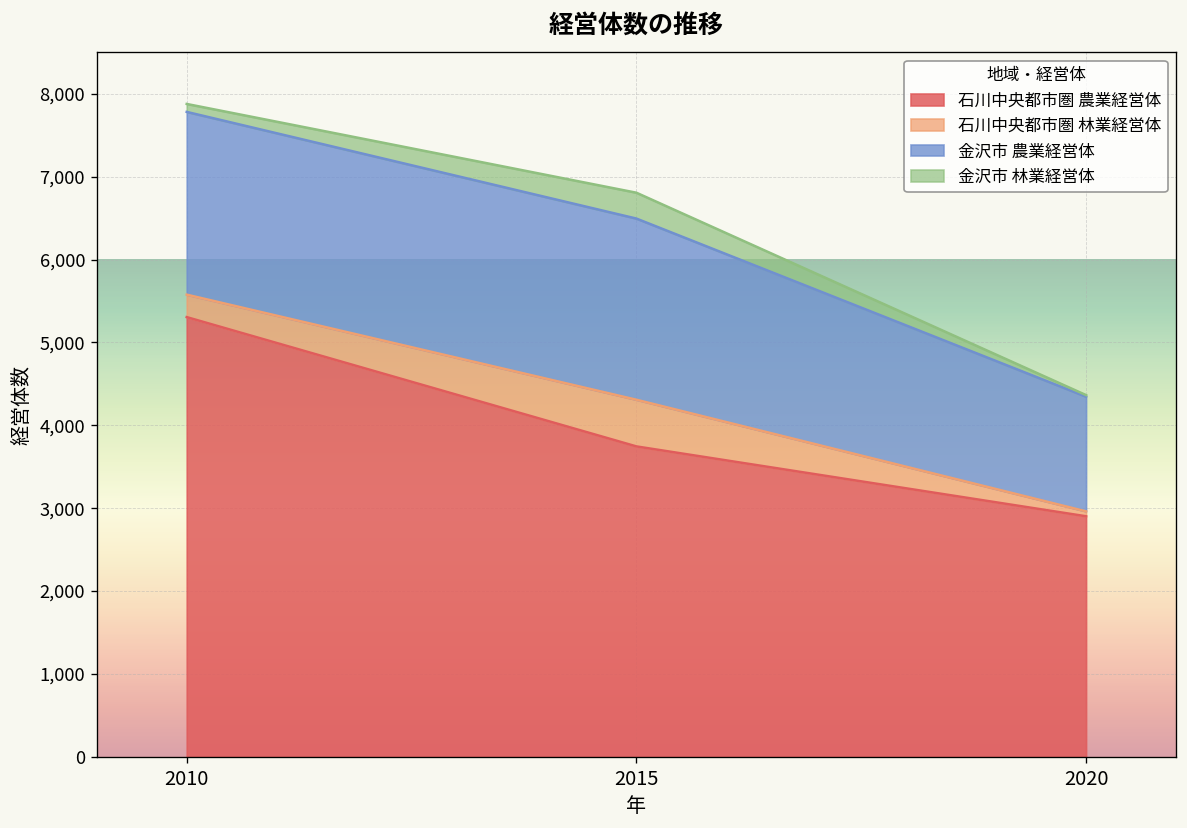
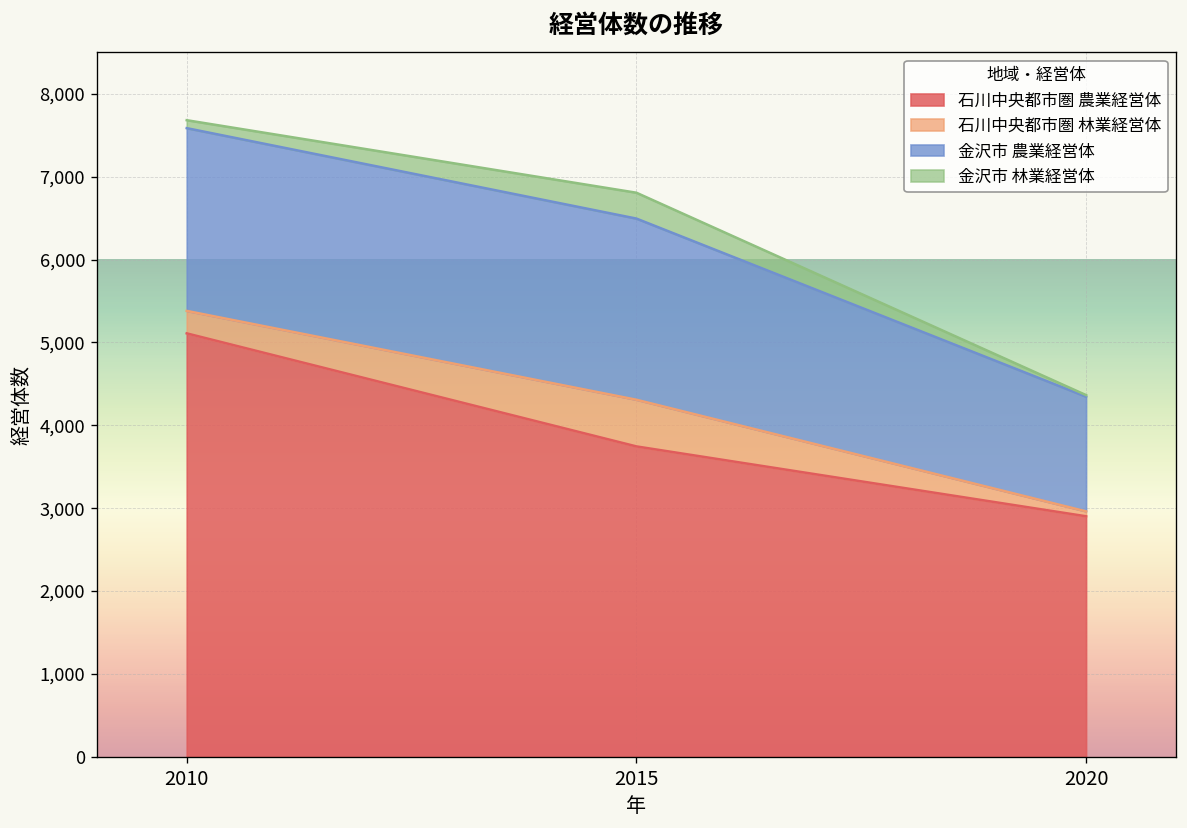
石川中央都市圏 農業経営体, 2010: 5,300 -> 5,100
